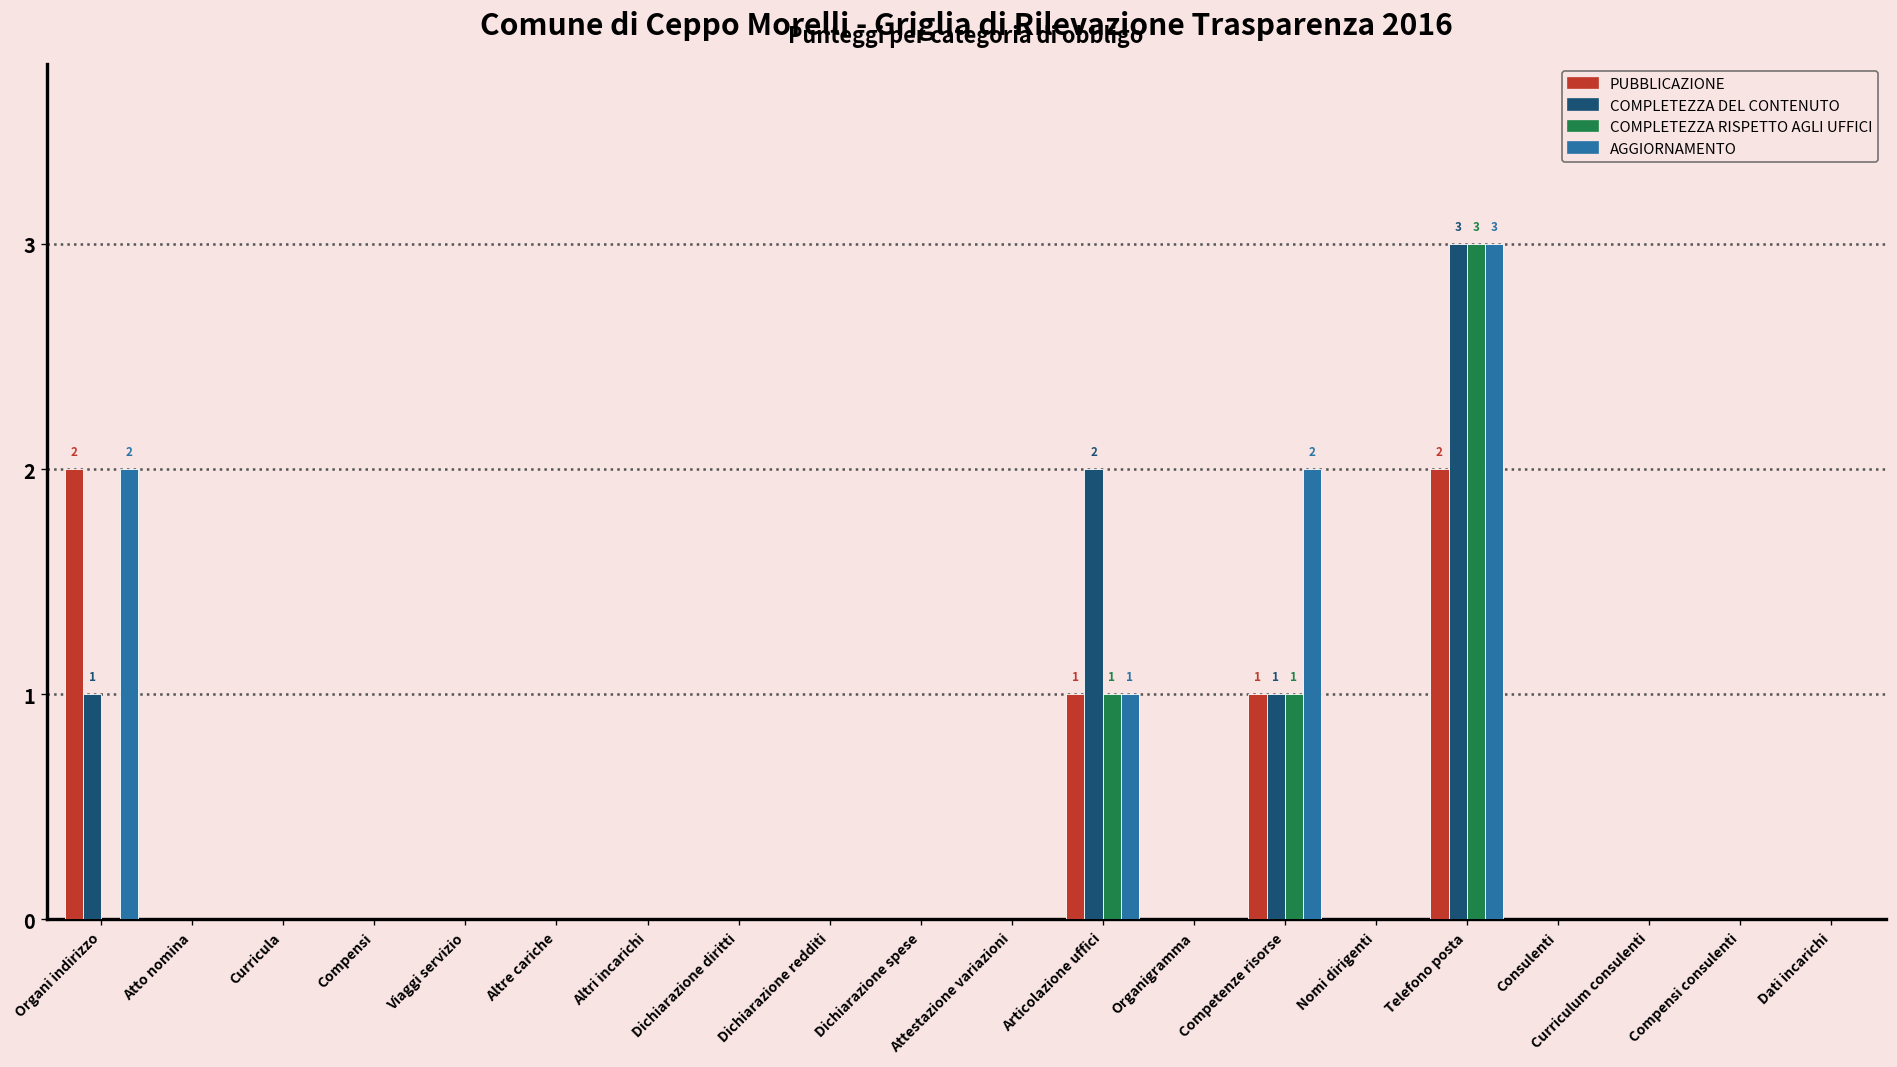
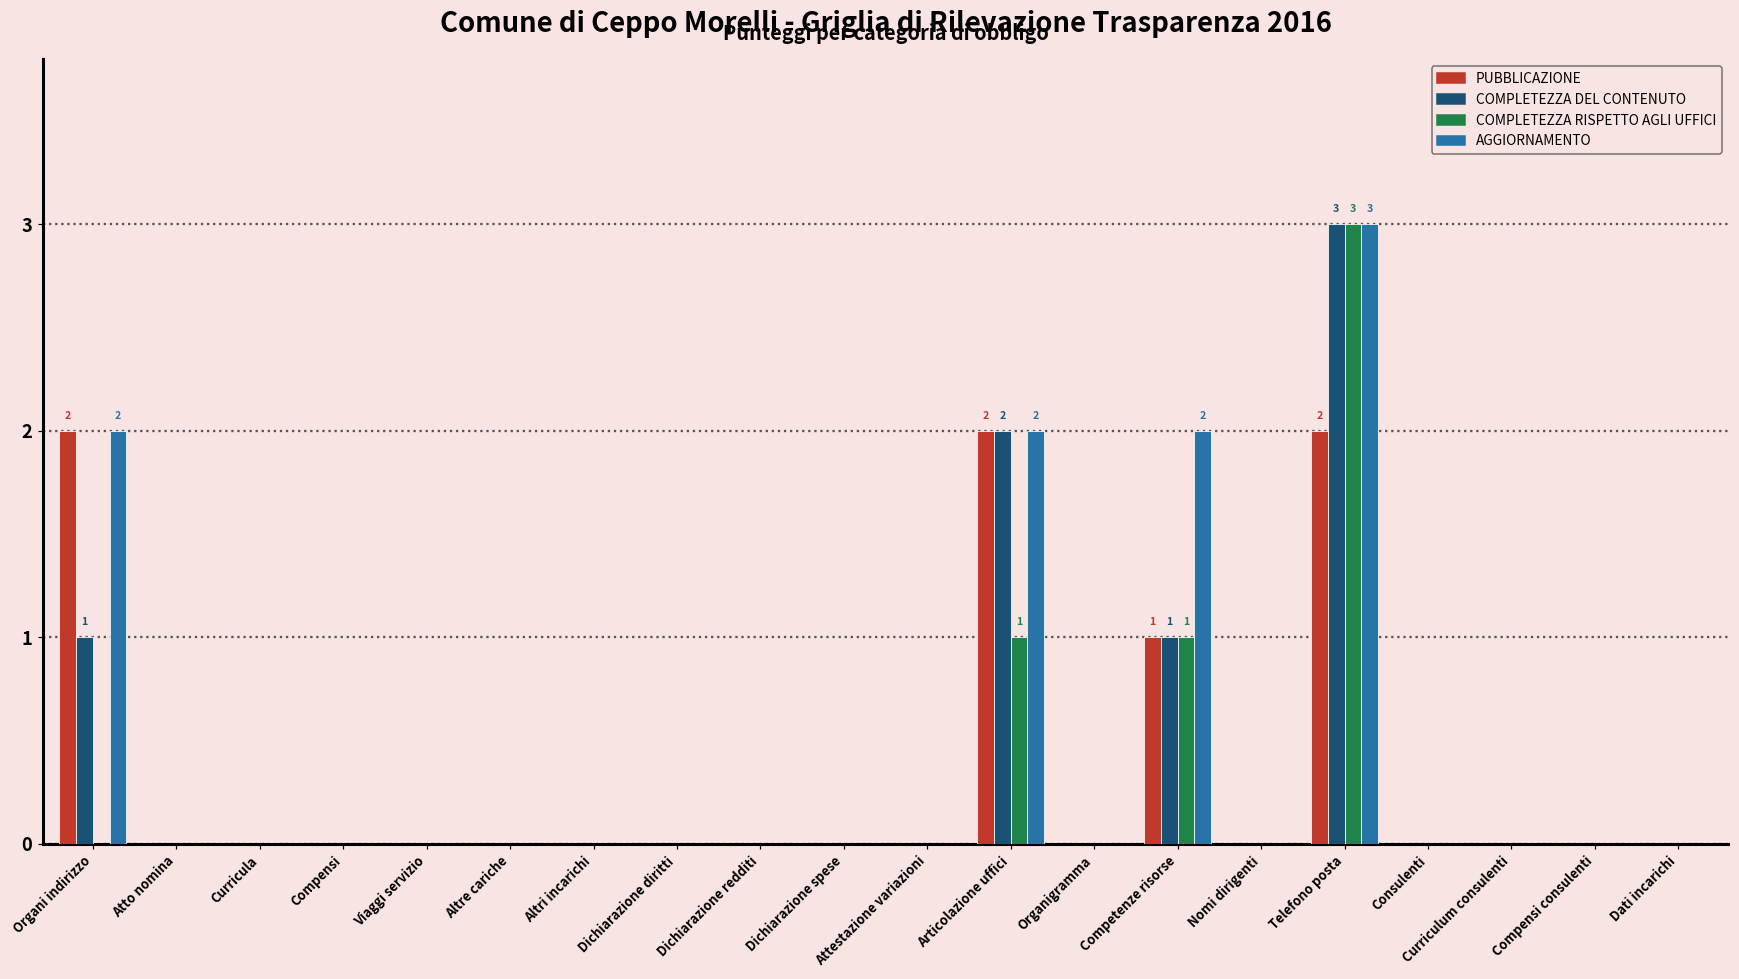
PUBBLICAZIONE, Articolazione uffici: 1 -> 2
AGGIORNAMENTO, Articolazione uffici: 1 -> 2
